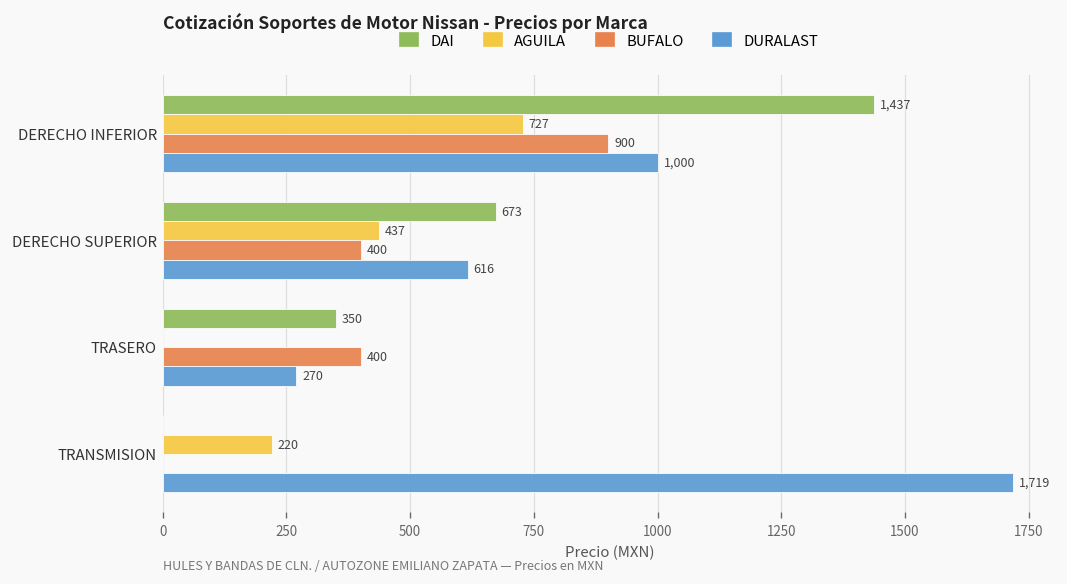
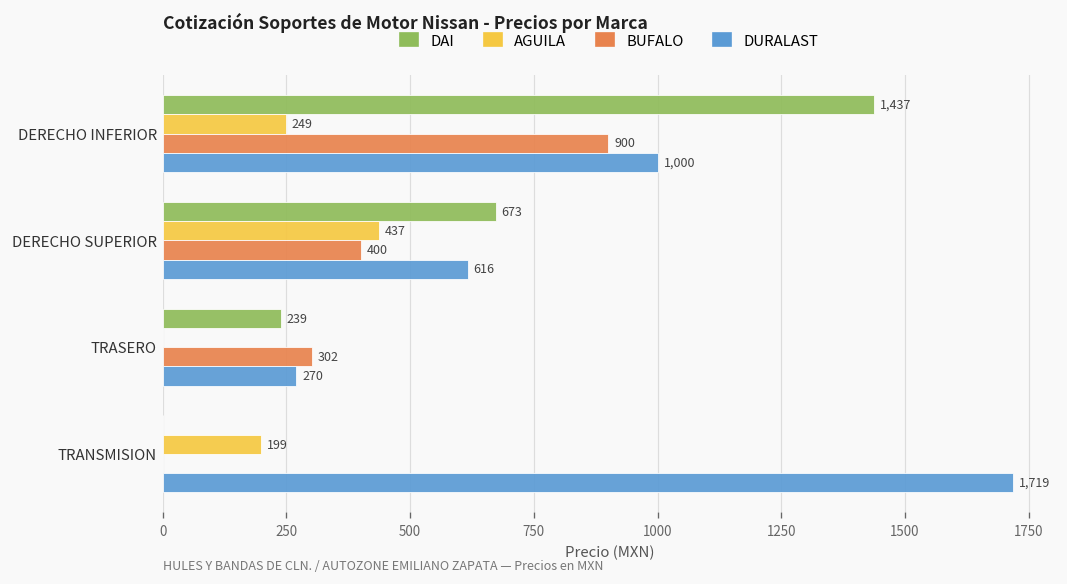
AGUILA, DERECHO INFERIOR: 727 -> 249
DAI, TRASERO: 350 -> 239
BUFALO, TRASERO: 400 -> 302
AGUILA, TRANSMISION: 220 -> 199
